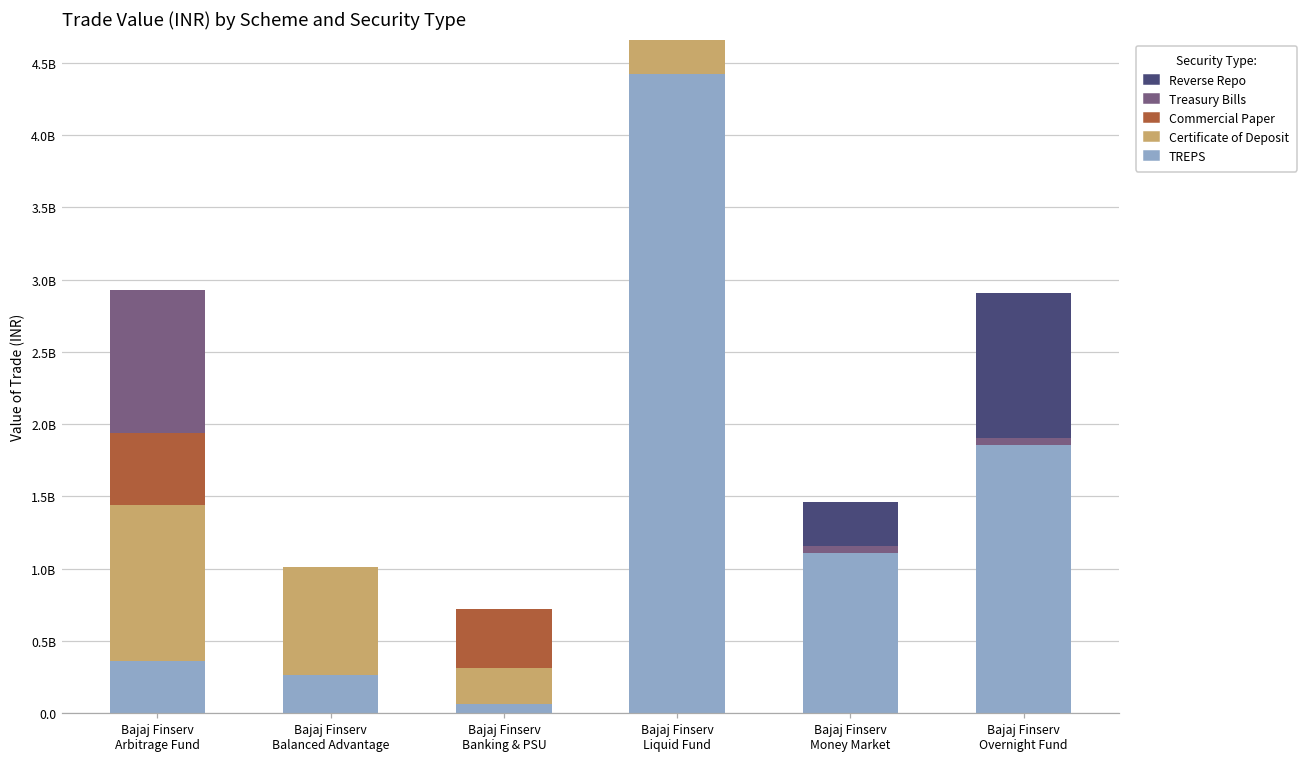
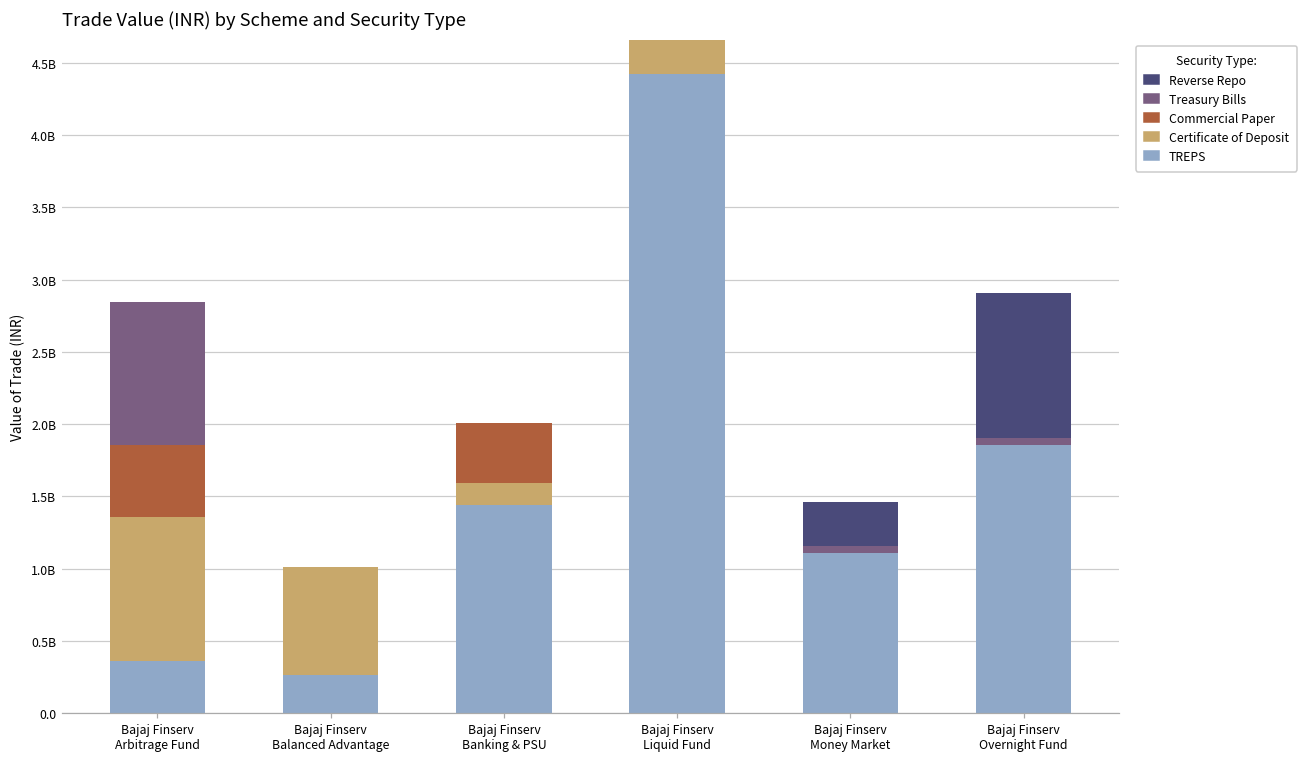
Certificate of Deposit, Bajaj Finserv Arbitrage Fund: 1080000000 -> 1000000000
TREPS, Bajaj Finserv Banking & PSU: 60000000 -> 1440000000
Certificate of Deposit, Bajaj Finserv Banking & PSU: 250000000 -> 150000000
